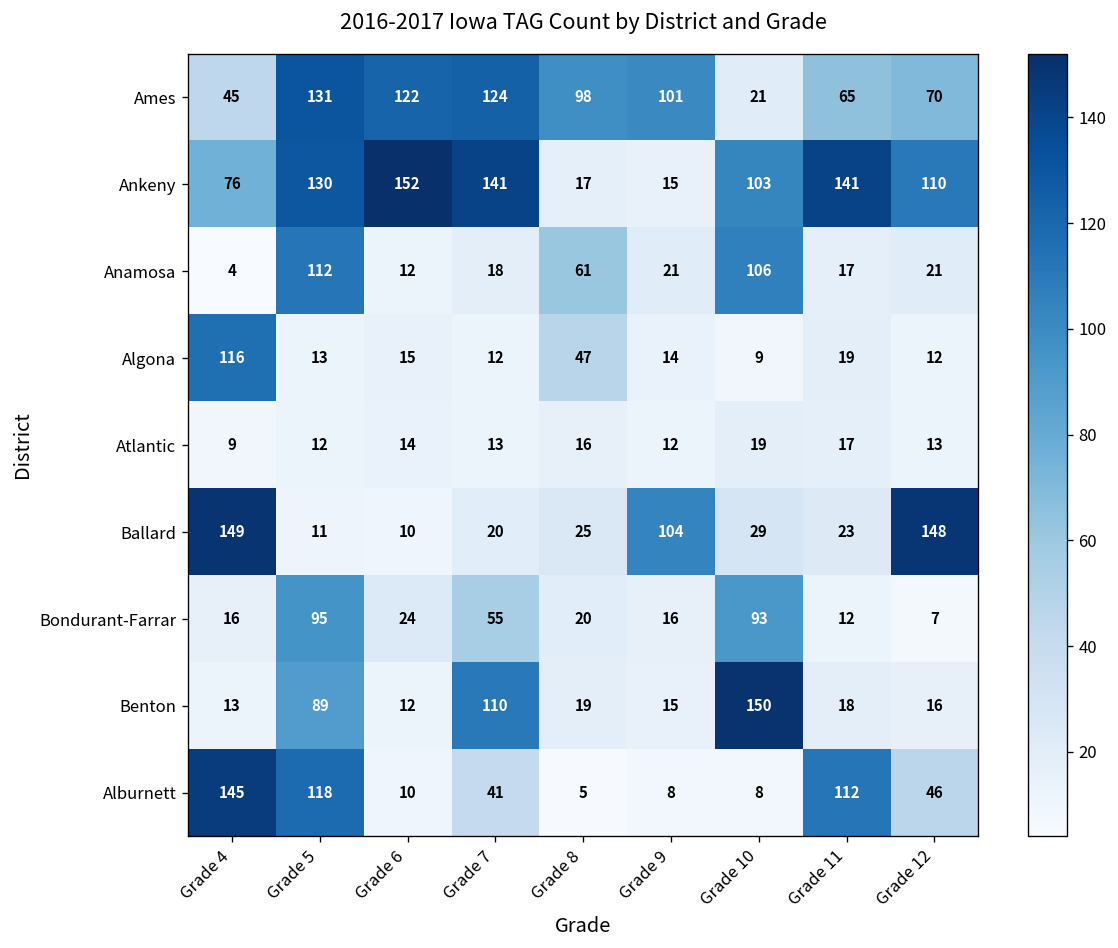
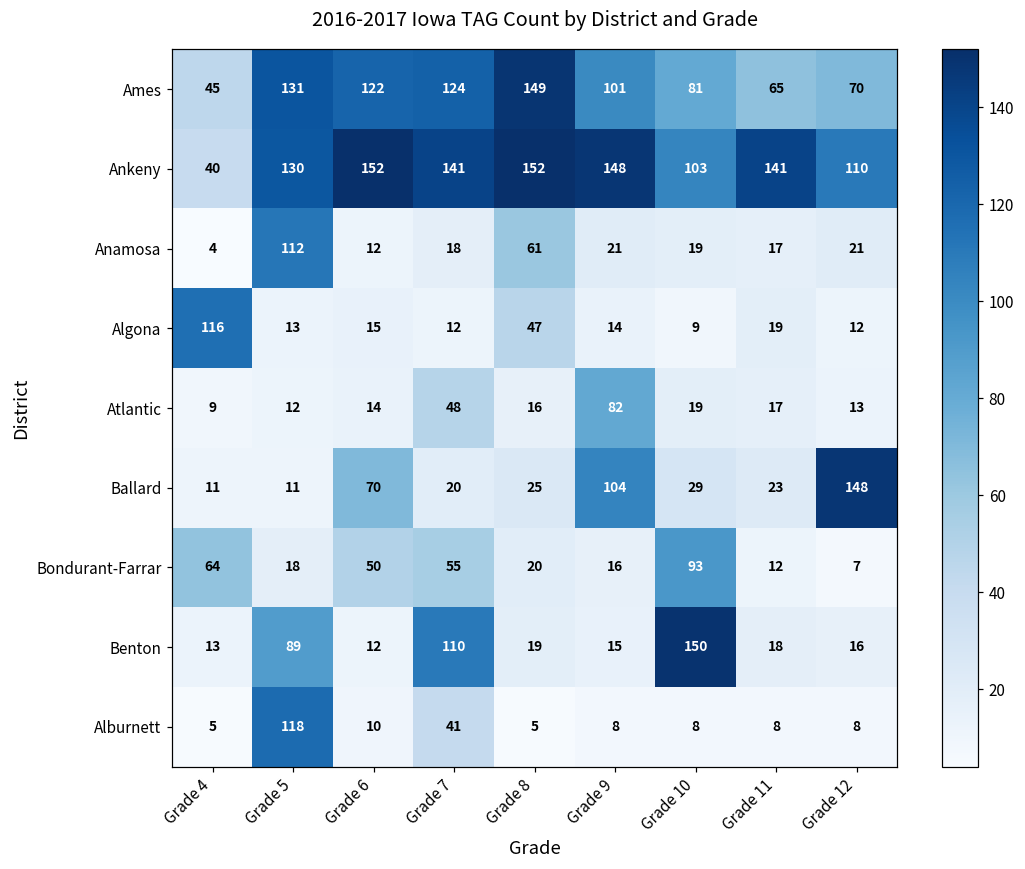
Ames, Grade 8: 98 -> 149
Ames, Grade 10: 21 -> 81
Ankeny, Grade 4: 76 -> 40
Ankeny, Grade 8: 17 -> 152
Ankeny, Grade 9: 15 -> 148
Anamosa, Grade 10: 106 -> 19
Atlantic, Grade 7: 13 -> 48
Atlantic, Grade 9: 12 -> 82
Ballard, Grade 4: 149 -> 11
Ballard, Grade 6: 10 -> 70
Bondurant-Farrar, Grade 4: 16 -> 64
Bondurant-Farrar, Grade 5: 95 -> 18
Bondurant-Farrar, Grade 6: 24 -> 50
Alburnett, Grade 4: 145 -> 5
Alburnett, Grade 11: 112 -> 8
Alburnett, Grade 12: 46 -> 8
